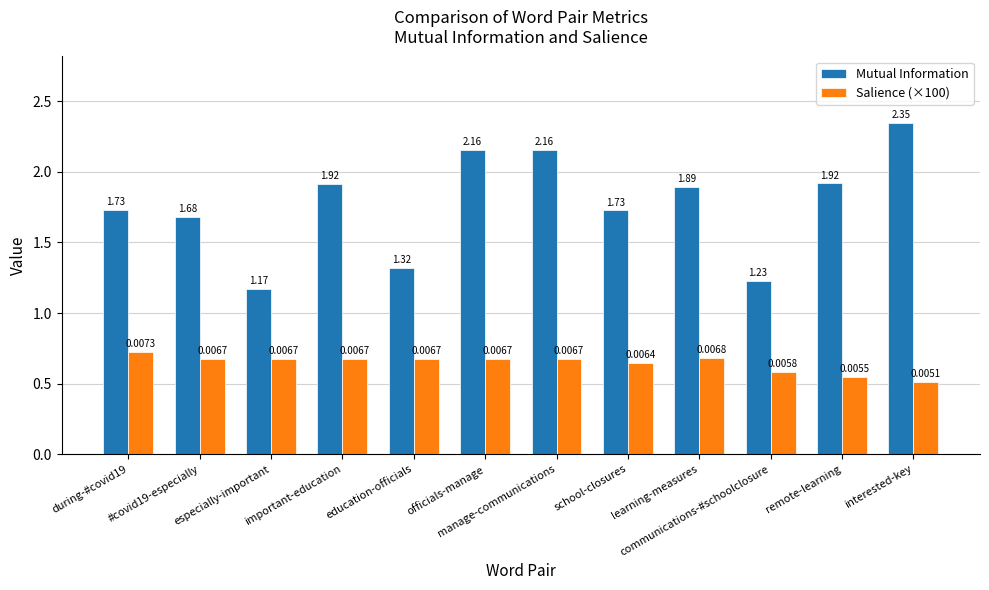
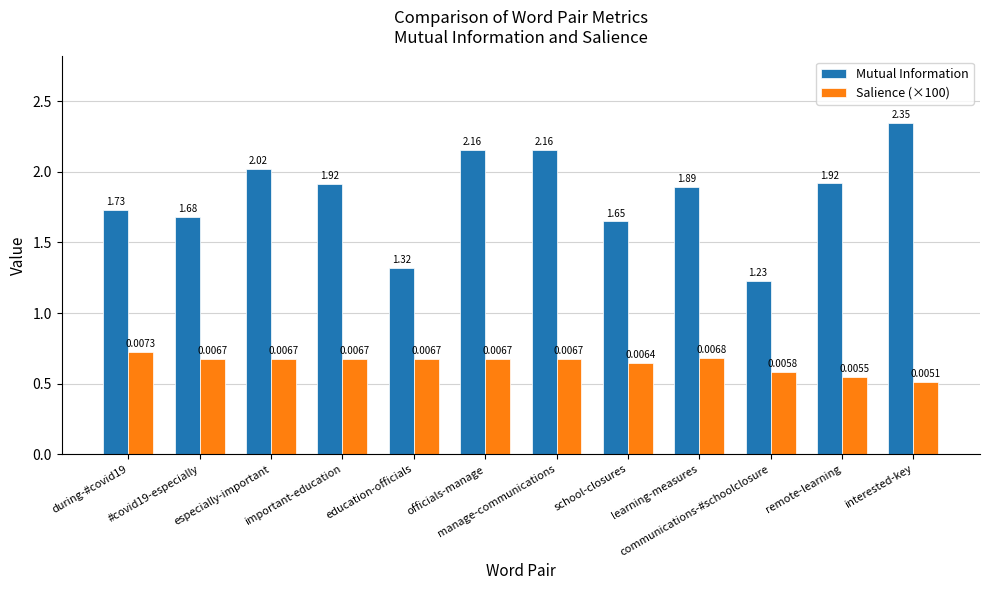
Mutual Information, especially-important: 1.17 -> 2.02
Mutual Information, school-closures: 1.73 -> 1.65
